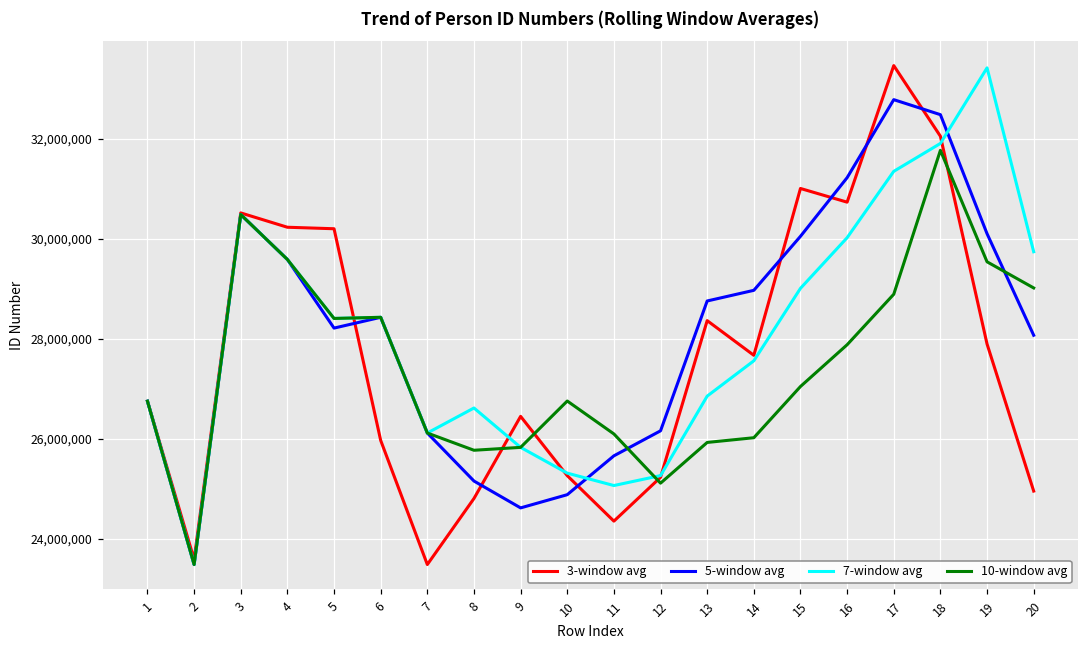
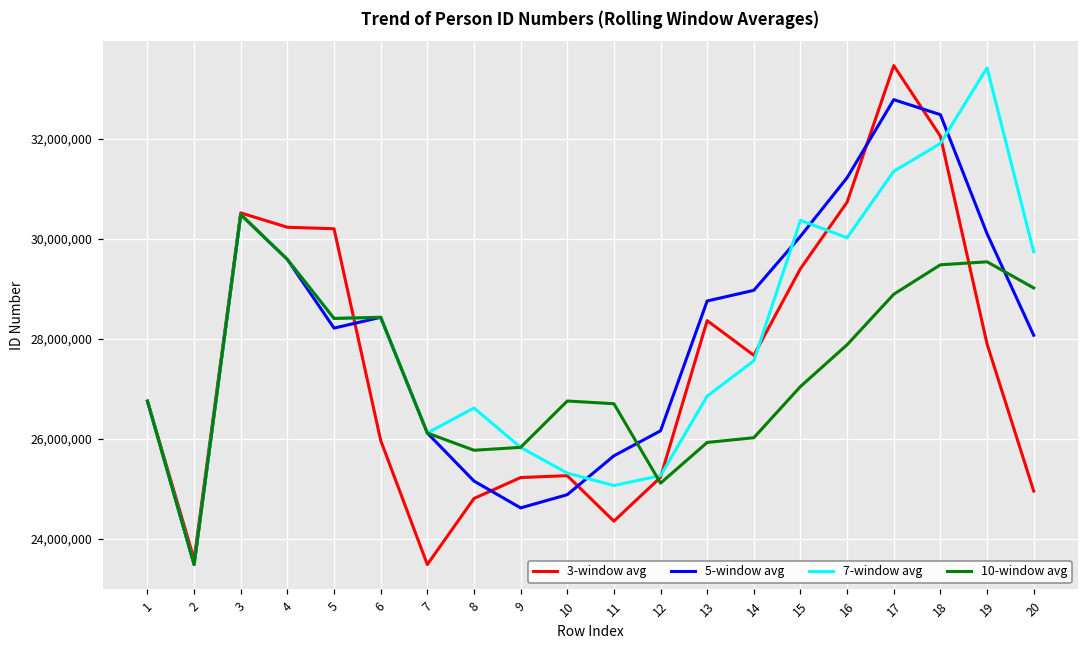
3-window avg, 9: 26,500,000 -> 25,200,000
10-window avg, 11: 26,100,000 -> 26,700,000
3-window avg, 15: 31,000,000 -> 29,400,000
7-window avg, 15: 29,000,000 -> 30,400,000
10-window avg, 18: 31,800,000 -> 29,500,000
